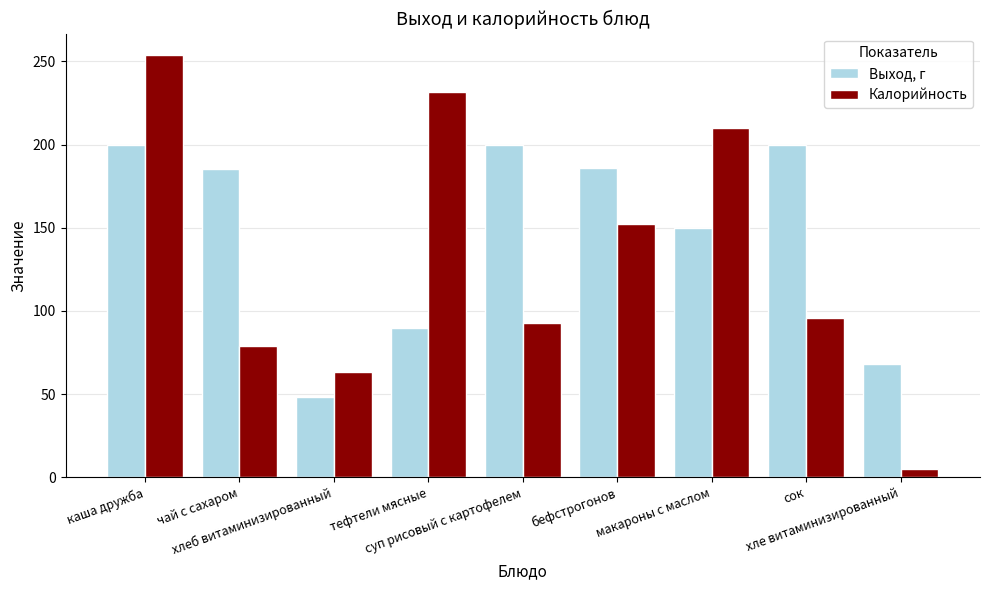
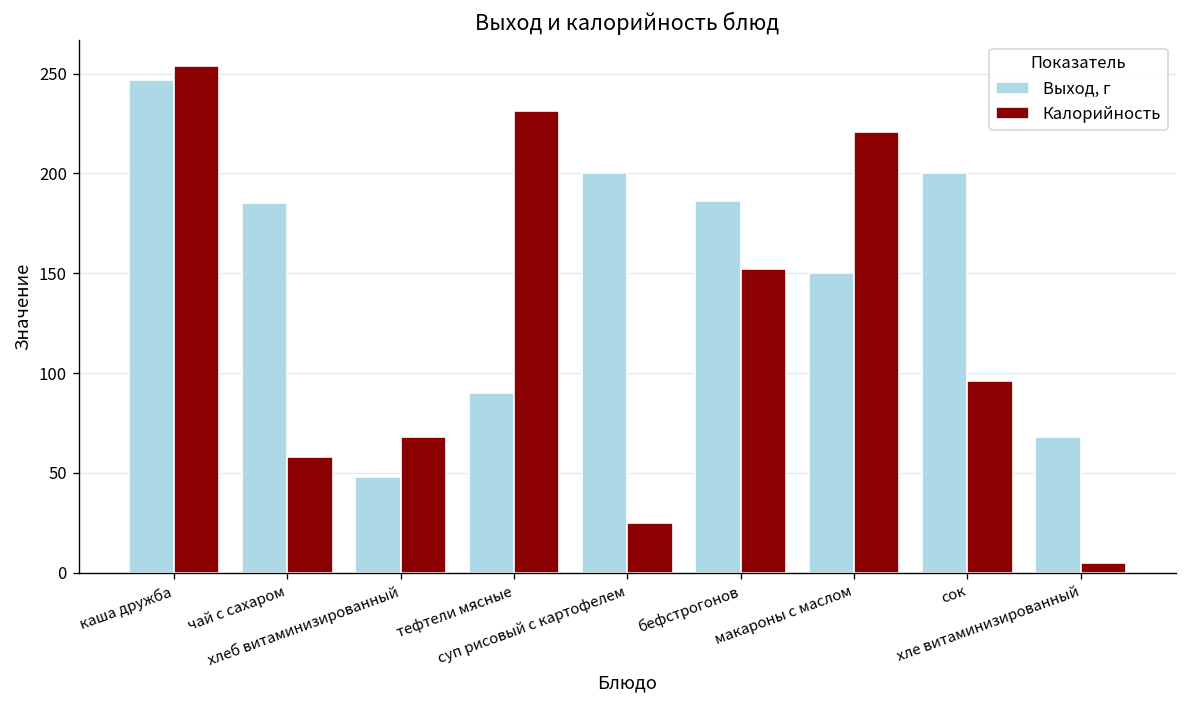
Выход, г, каша дружба: 200 -> 247
Калорийность, чай с сахаром: 79 -> 58
Калорийность, хлеб витаминизированный: 63 -> 68
Калорийность, суп рисовый с картофелем: 93 -> 25
Калорийность, макароны с маслом: 210 -> 221
